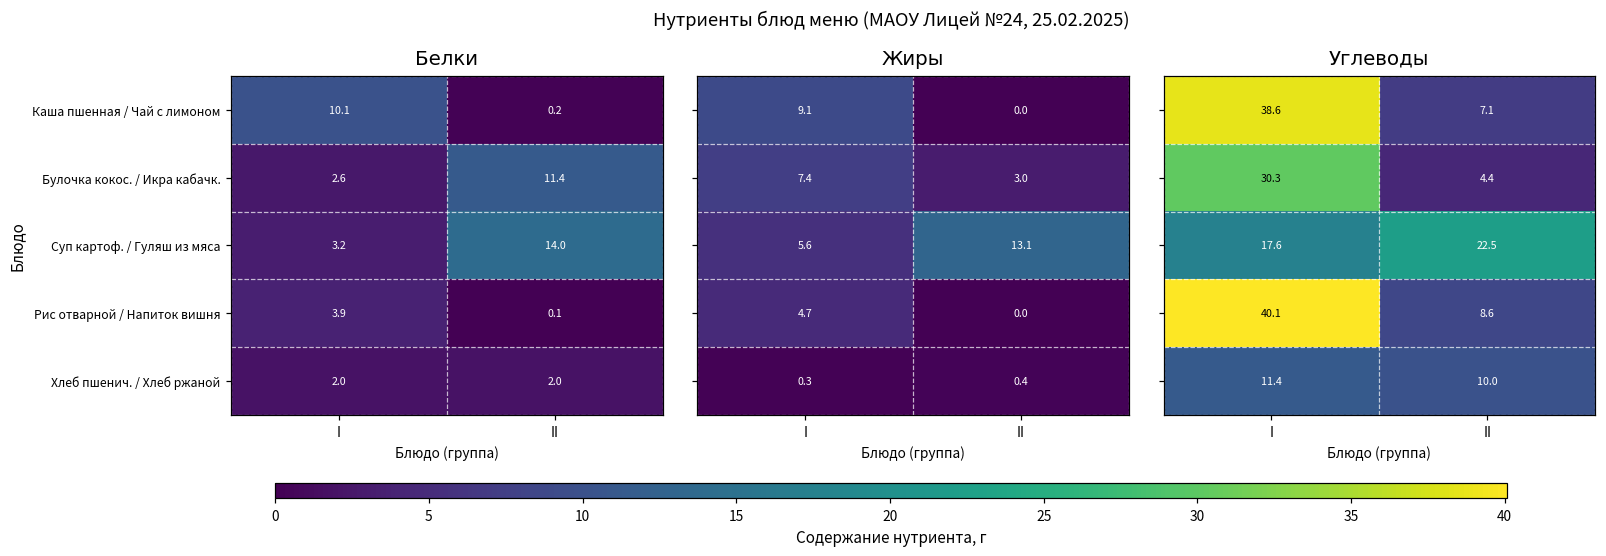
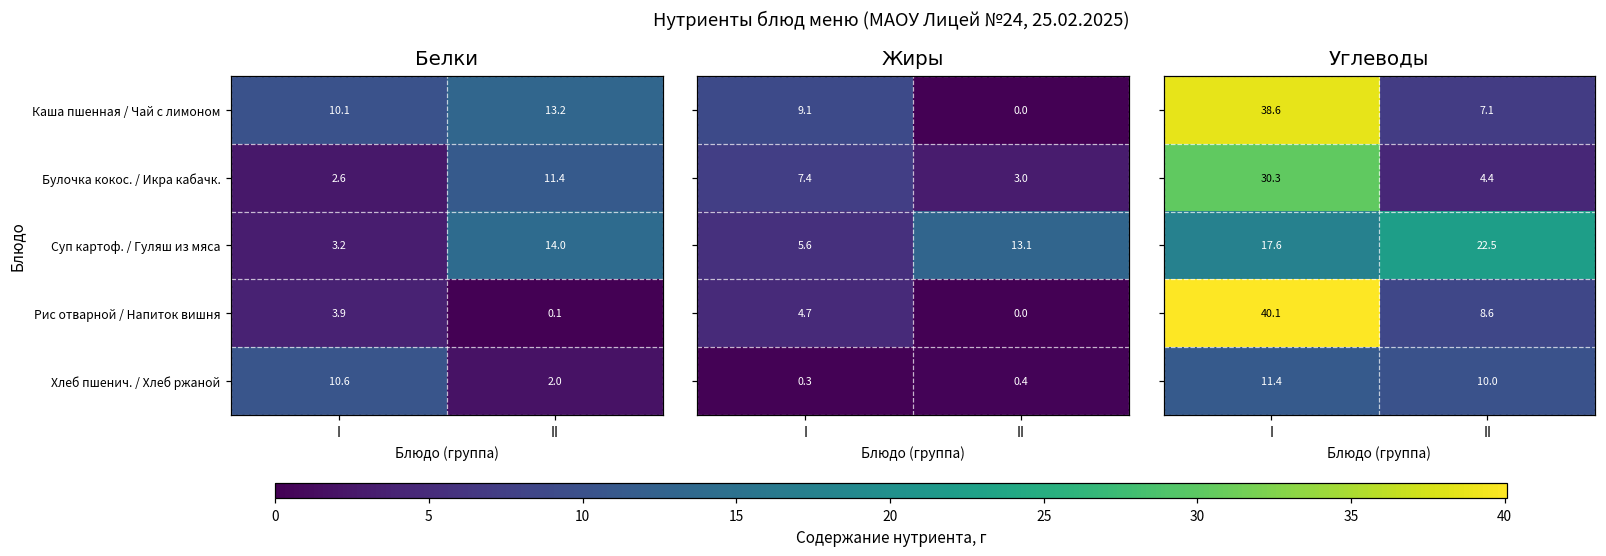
Белки, Каша пшенная / Чай с лимоном, II: 0.2 -> 13.2
Белки, Хлеб пшенич. / Хлеб ржаной, I: 2.0 -> 10.6
